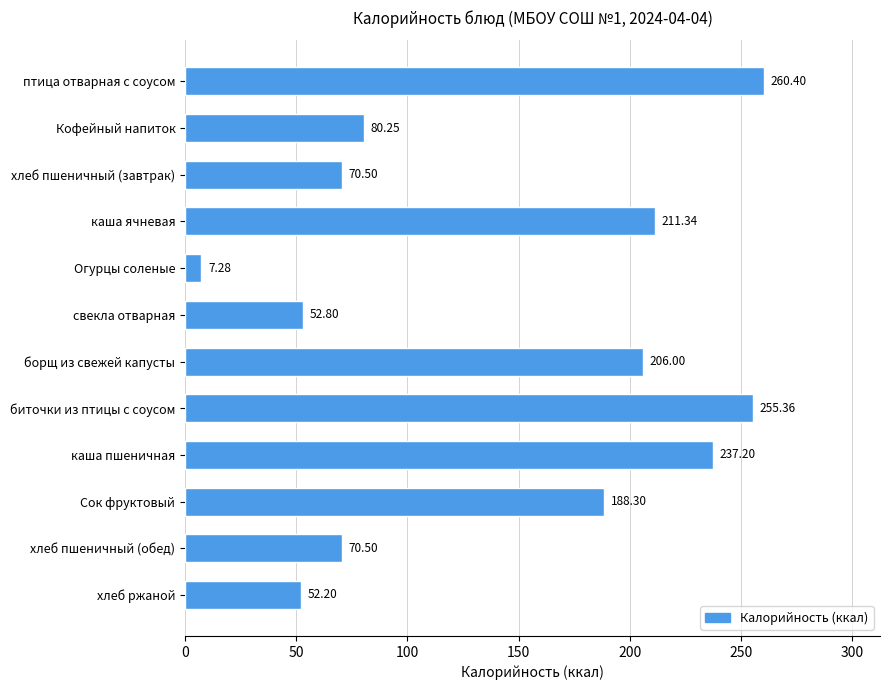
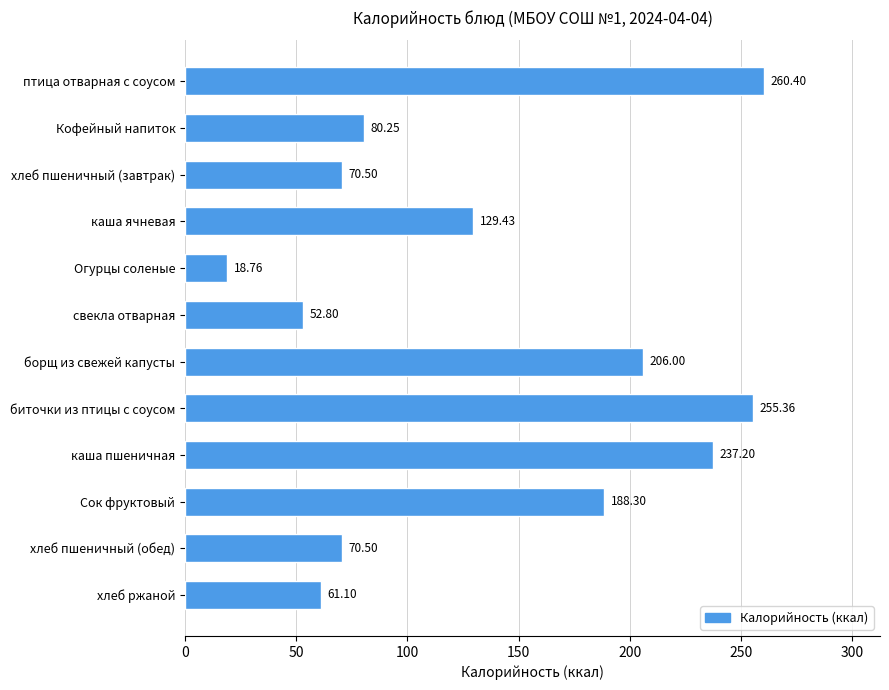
каша ячневая: 211.34 -> 129.43
Огурцы соленые: 7.28 -> 18.76
хлеб ржаной: 52.20 -> 61.10
